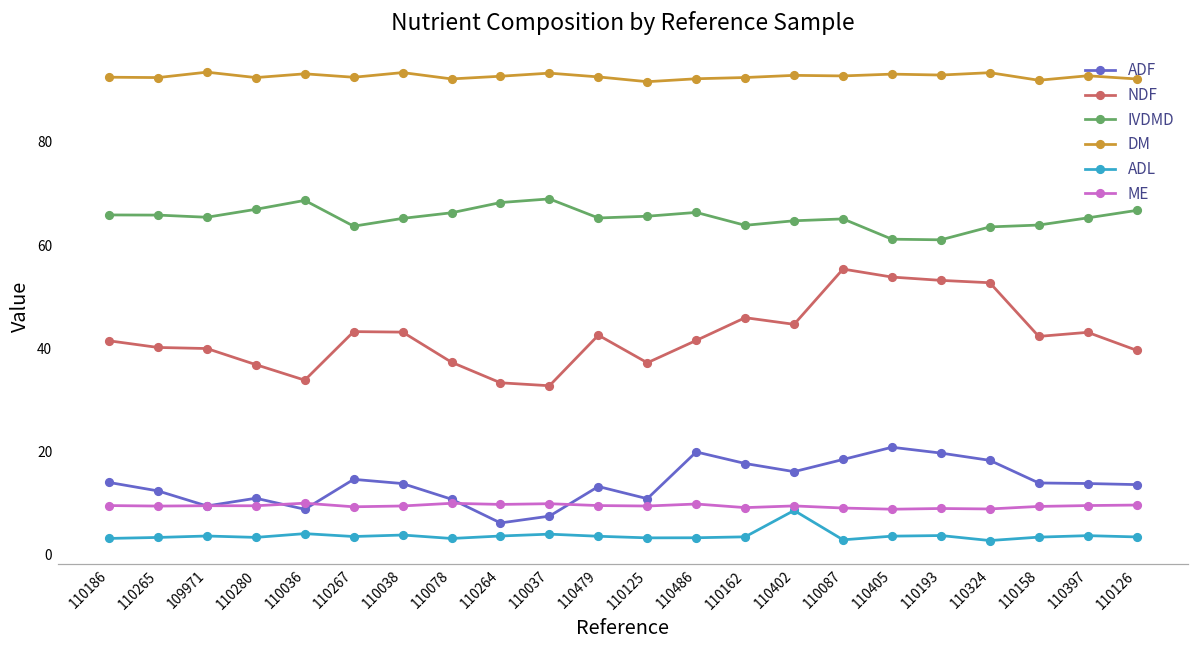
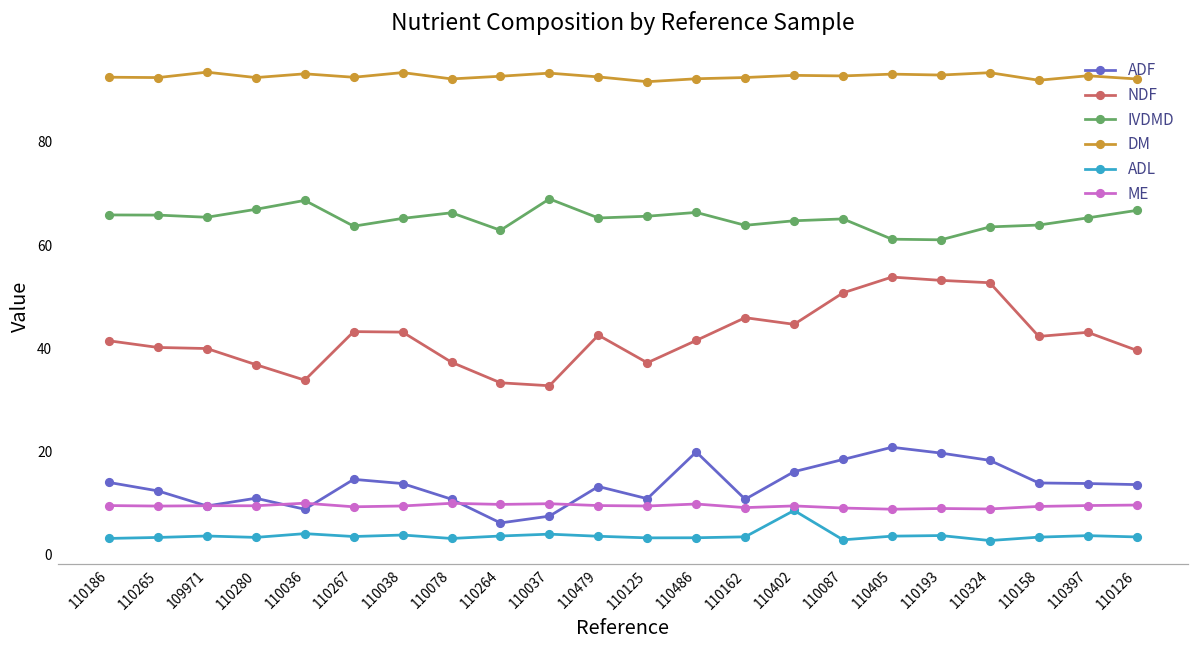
IVDMD, 110264: 68 -> 63
ADF, 110162: 18 -> 11
NDF, 110087: 55 -> 51
